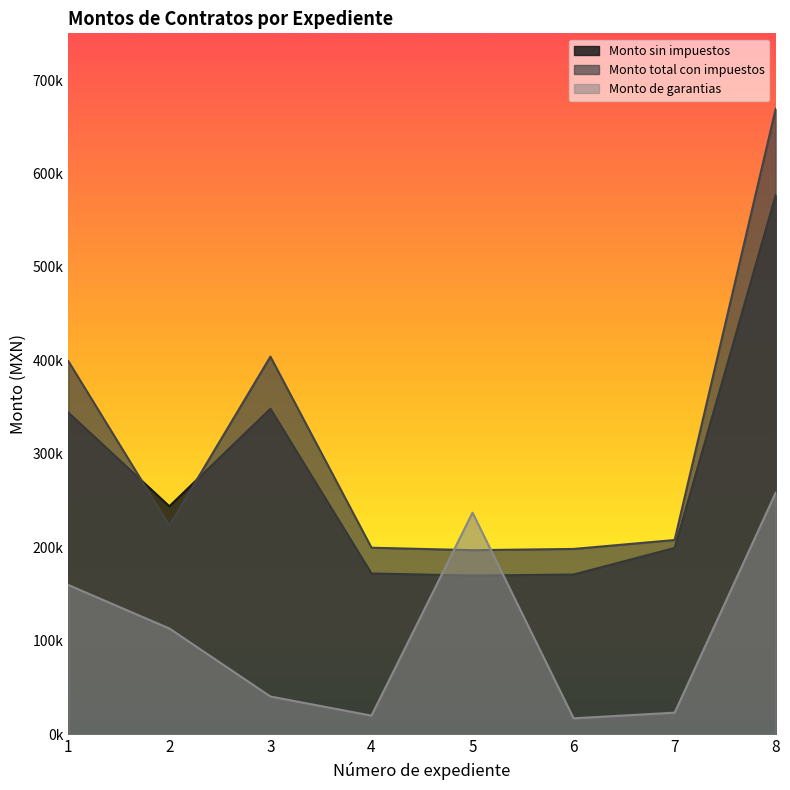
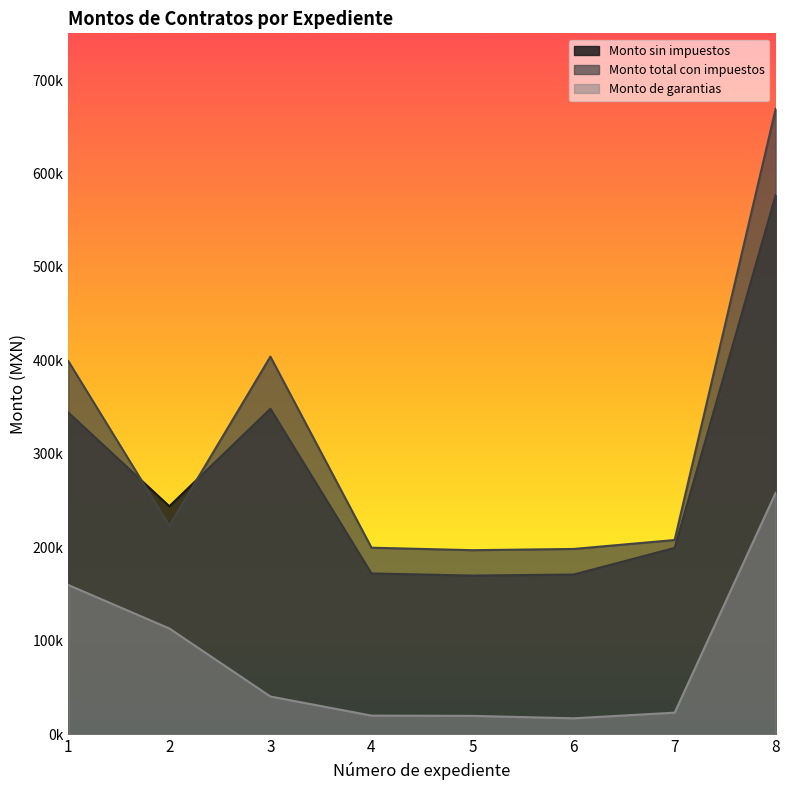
Monto de garantias, 5: 240000 -> 20000
